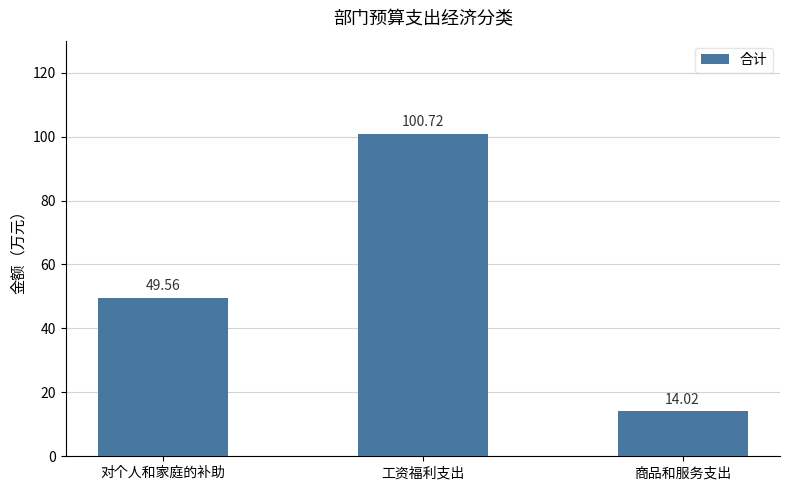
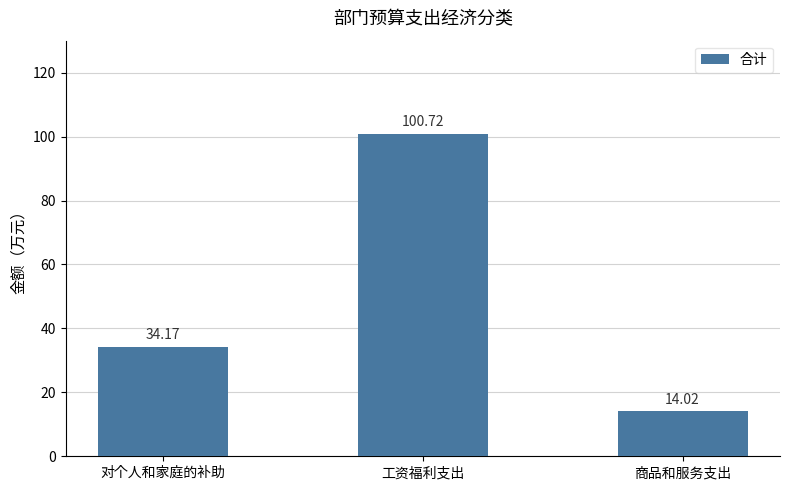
对个人和家庭的补助: 49.56 -> 34.17
